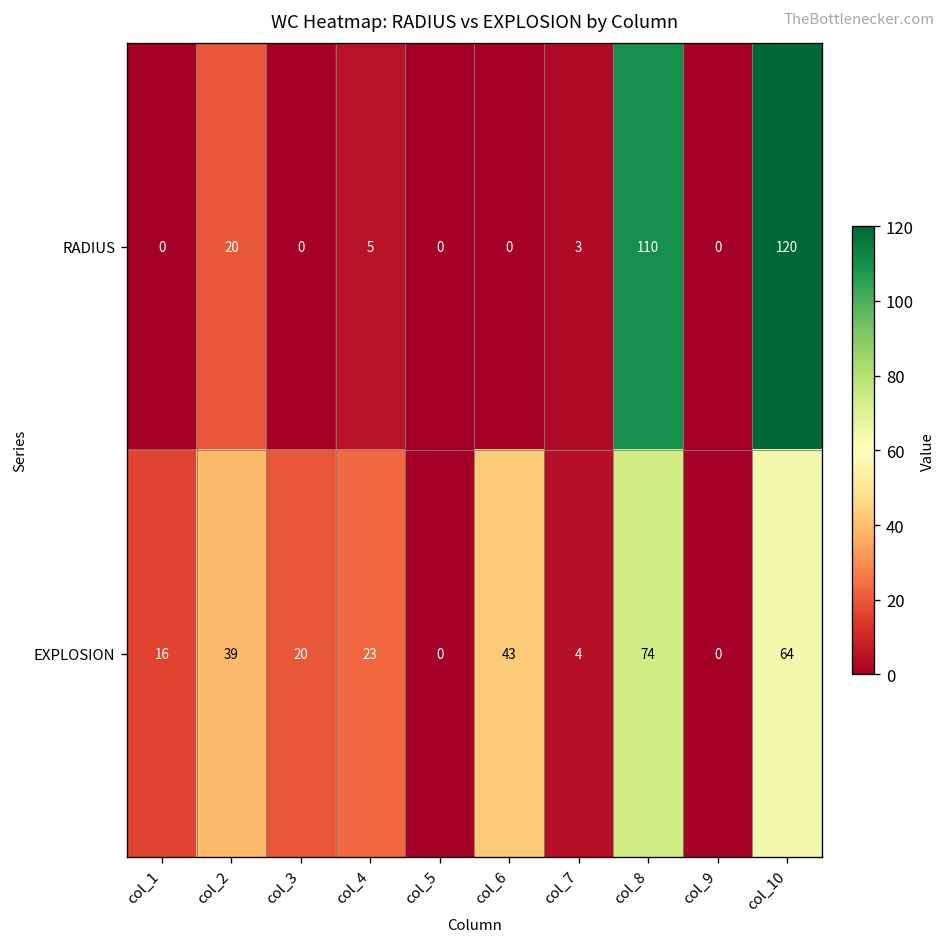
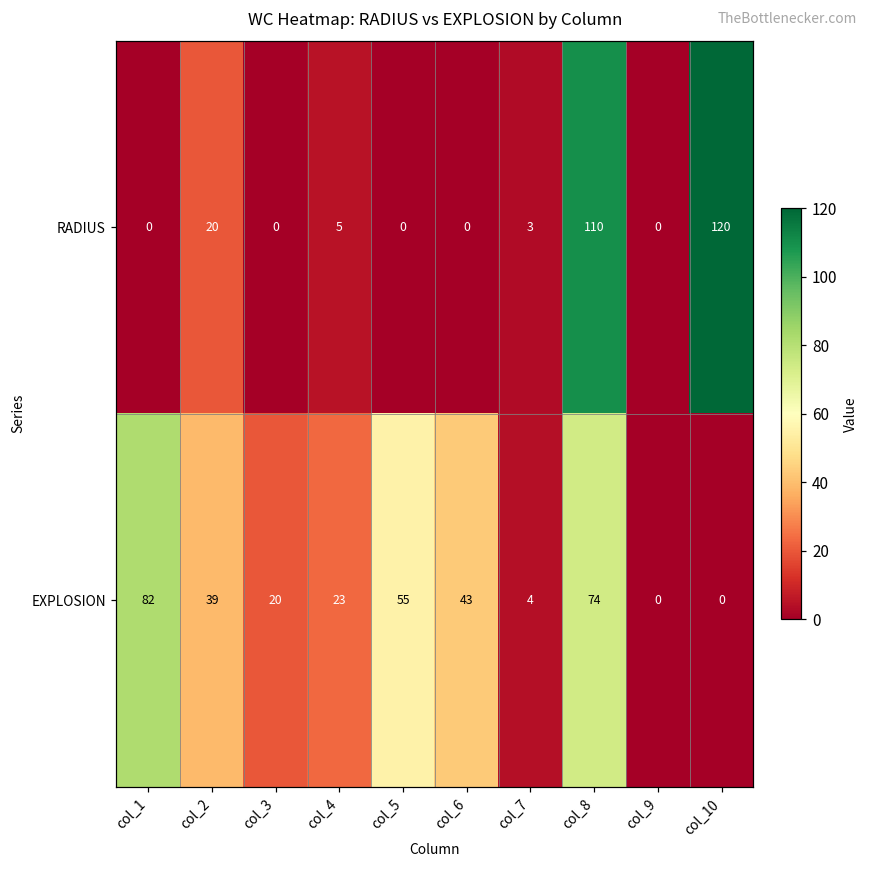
EXPLOSION, col_1: 16 -> 82
EXPLOSION, col_5: 0 -> 55
EXPLOSION, col_10: 64 -> 0
